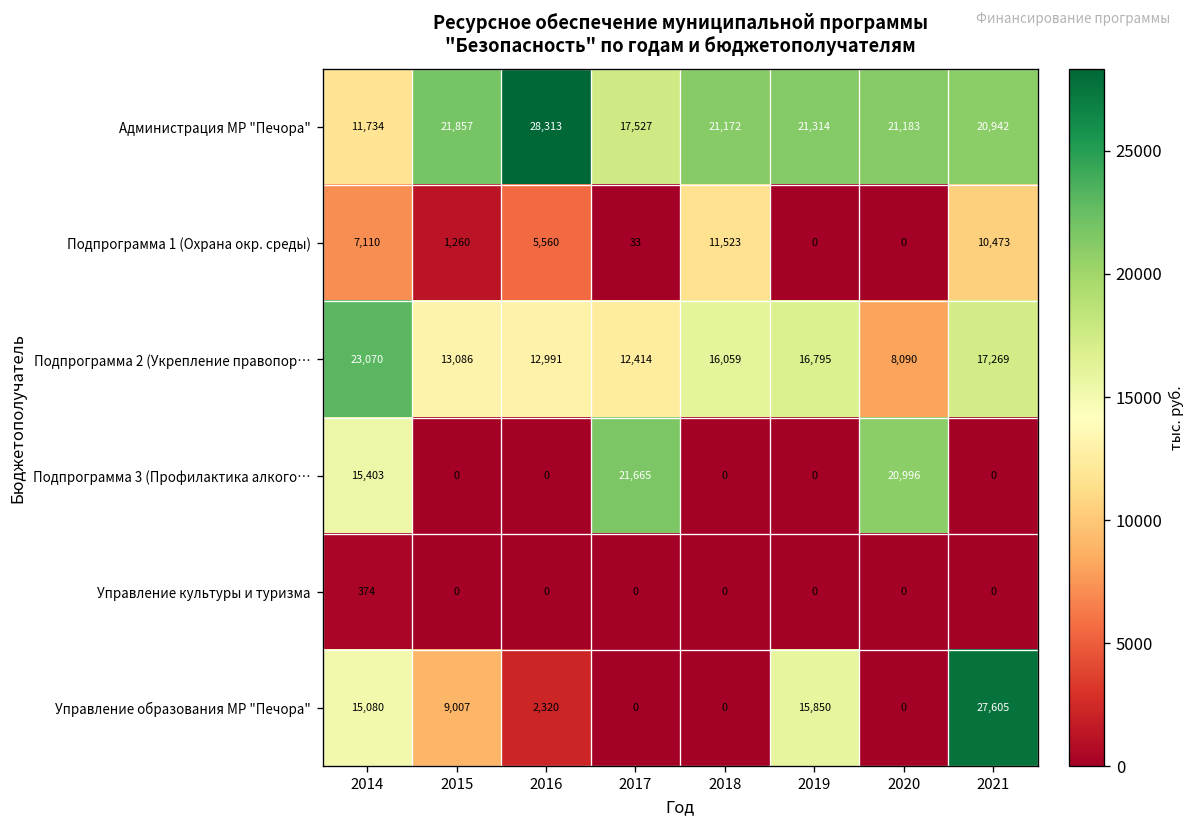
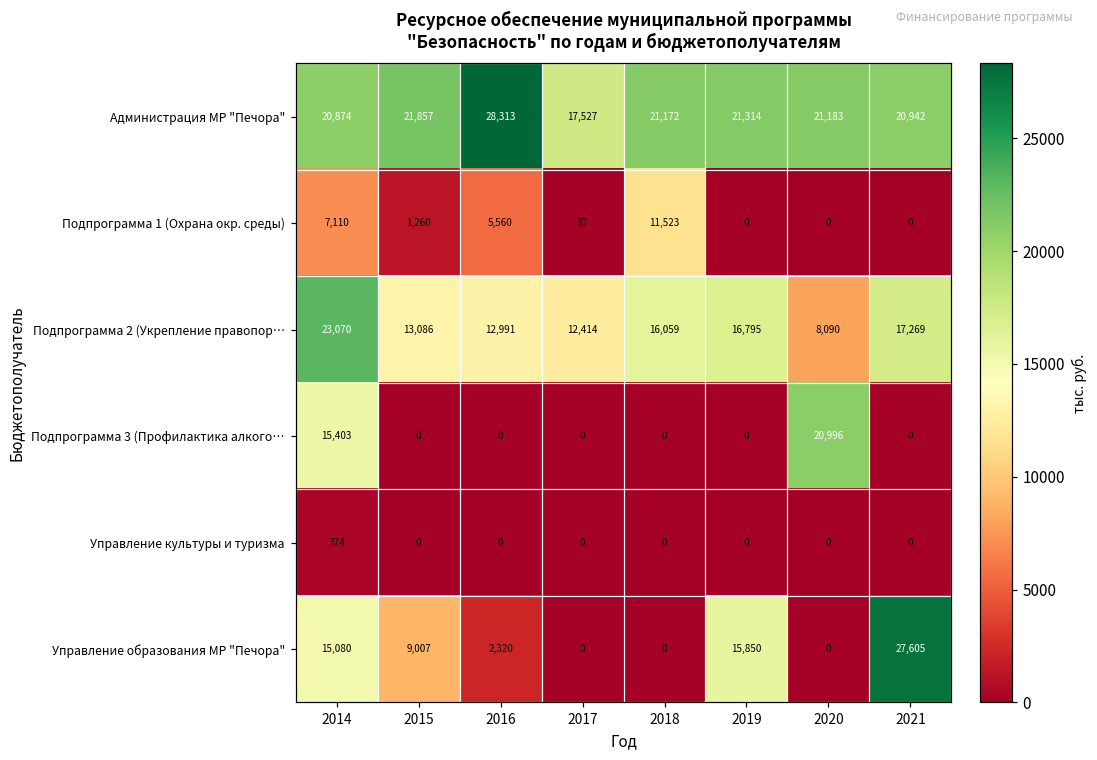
Администрация МР "Печора", 2014: 11,734 -> 20,874
Подпрограмма 1 (Охрана окр. среды), 2021: 10,473 -> 0
Подпрограмма 3 (Профилактика алкого…, 2017: 21,665 -> 0
